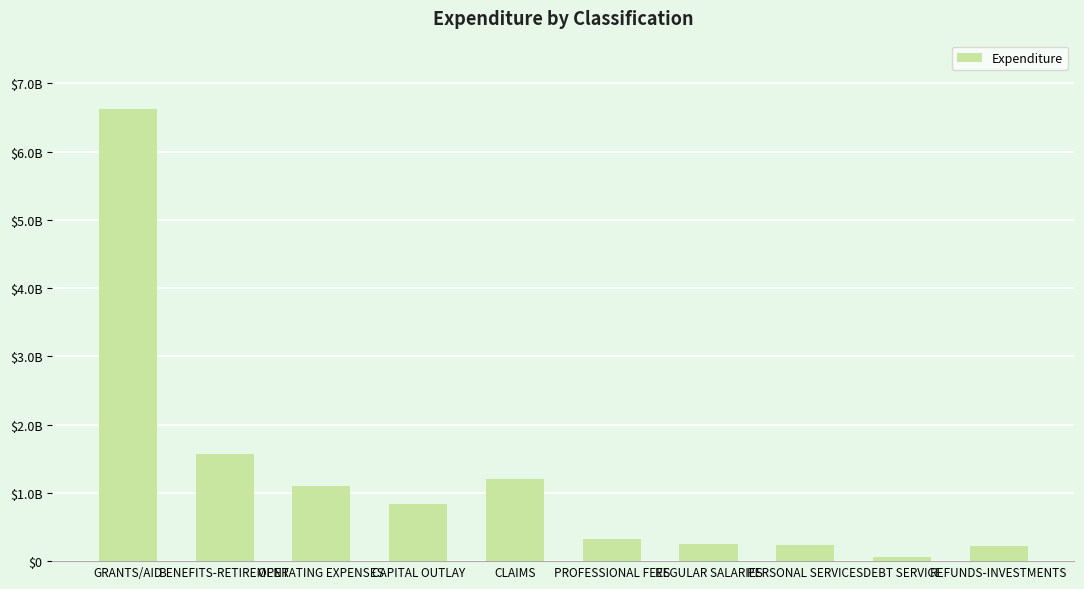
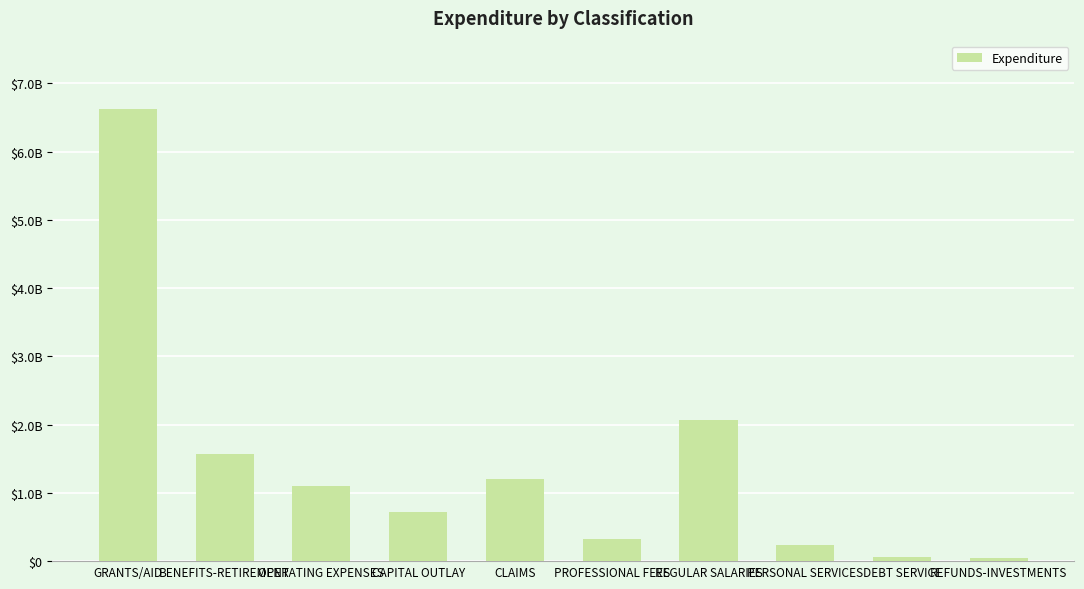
CAPITAL OUTLAY: $800000000 -> $700000000
REGULAR SALARIES: $300000000 -> $2100000000
REFUNDS-INVESTMENTS: $200000000 -> $0
